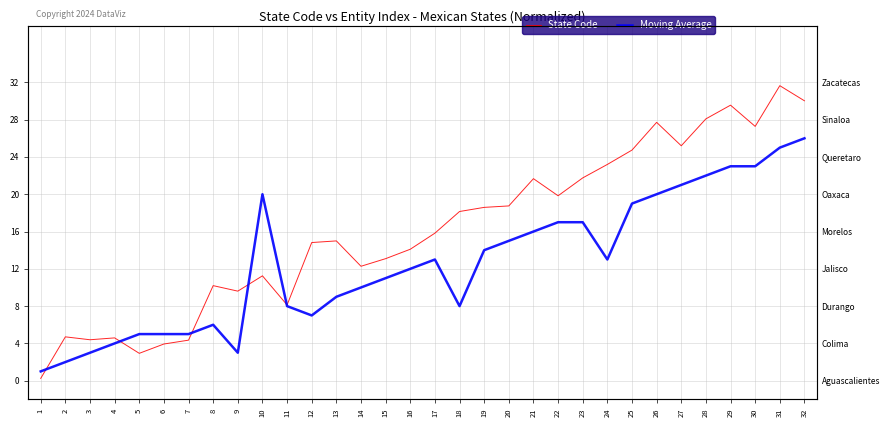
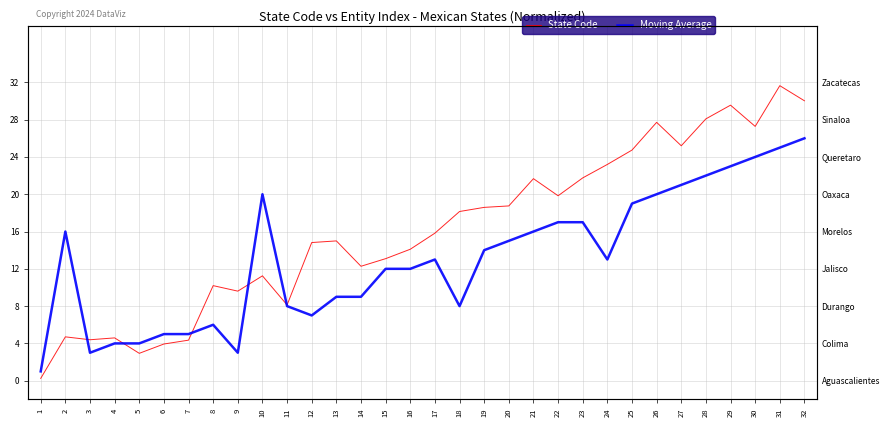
Moving Average, 2: 2 -> 16
Moving Average, 5: 5 -> 4
Moving Average, 14: 10 -> 9
Moving Average, 15: 11 -> 12
Moving Average, 30: 23 -> 24
